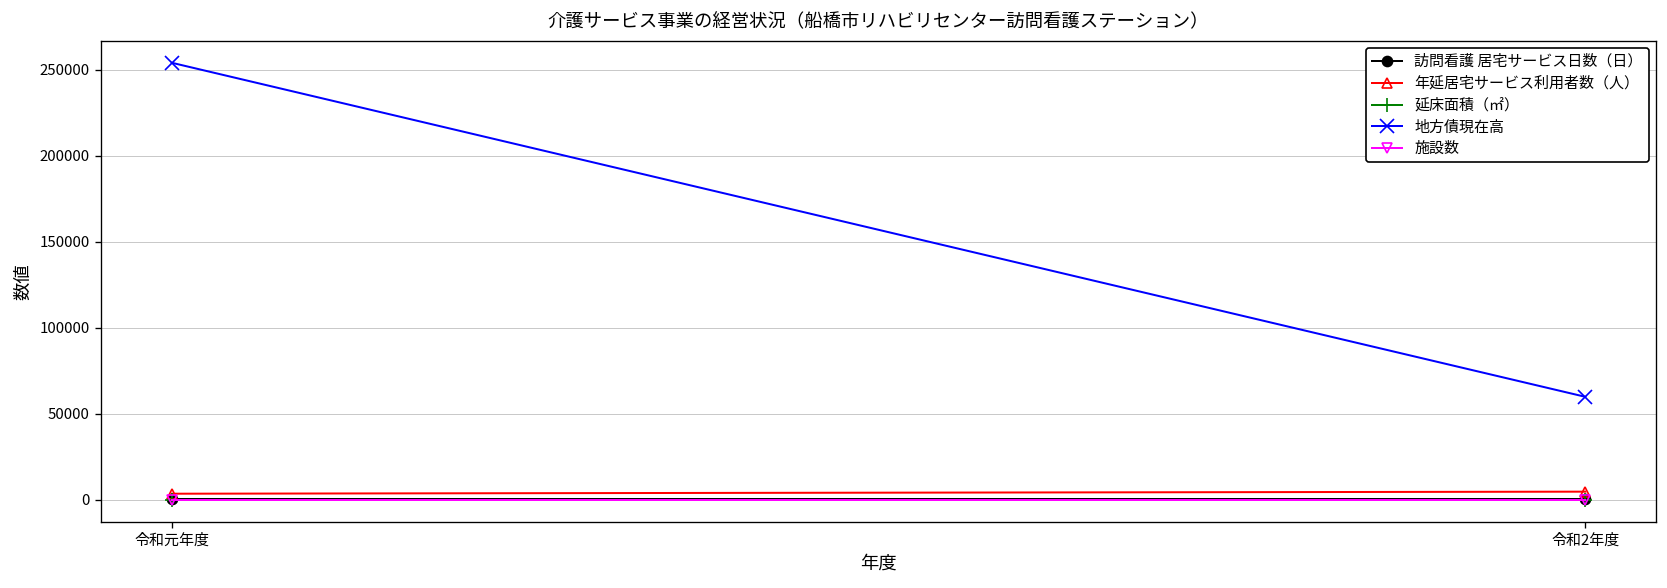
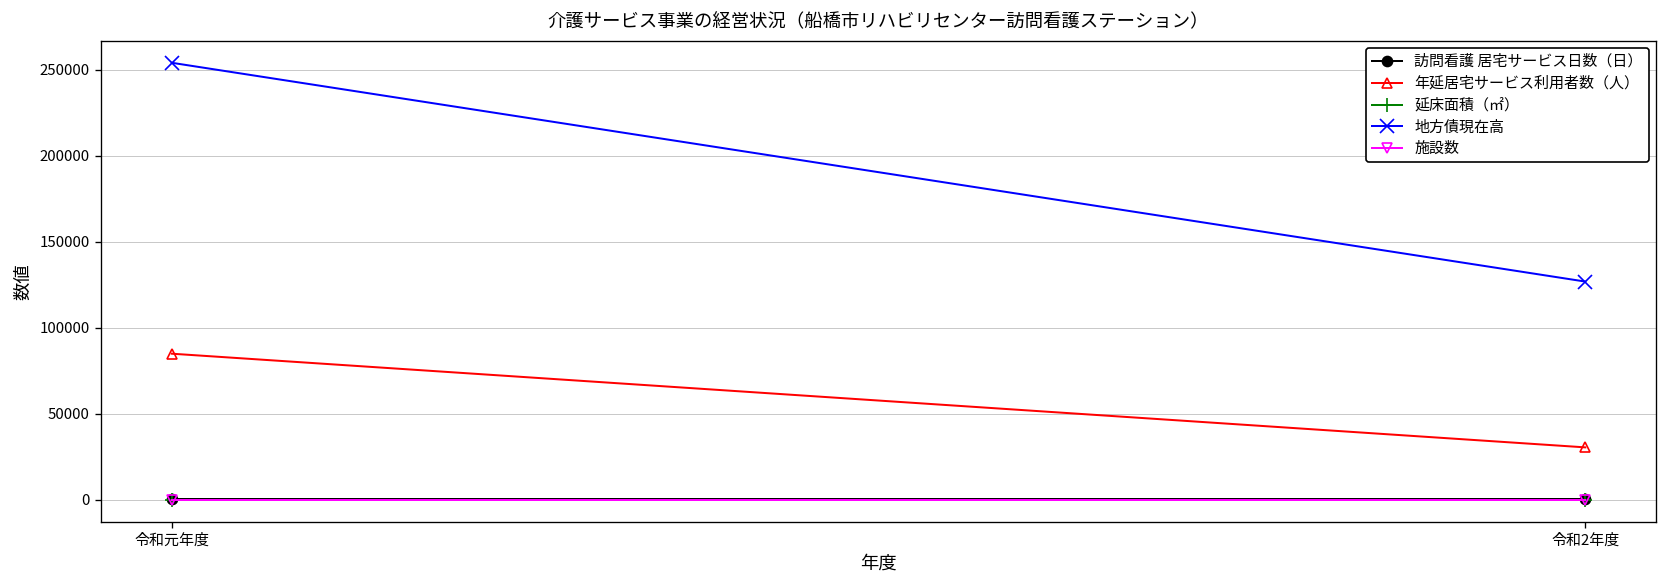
年延居宅サービス利用者数（人）, 令和元年度: 4000 -> 85000
年延居宅サービス利用者数（人）, 令和2年度: 5000 -> 30000
地方債現在高, 令和2年度: 60000 -> 127000
